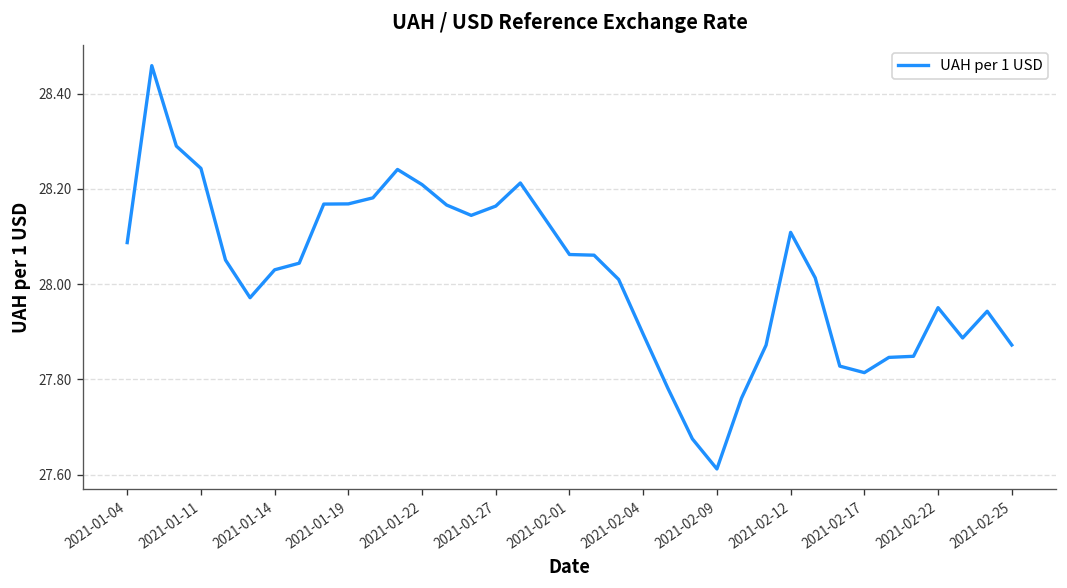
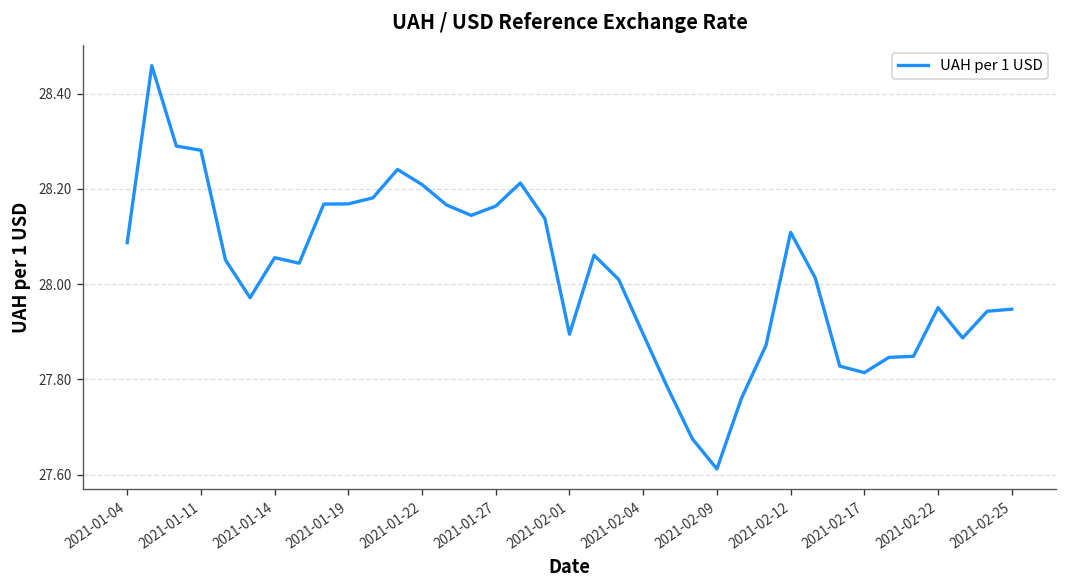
2021-01-11: 28.24 -> 28.28
2021-01-14: 28.03 -> 28.06
2021-02-01: 28.06 -> 27.90
2021-02-25: 27.87 -> 27.95
